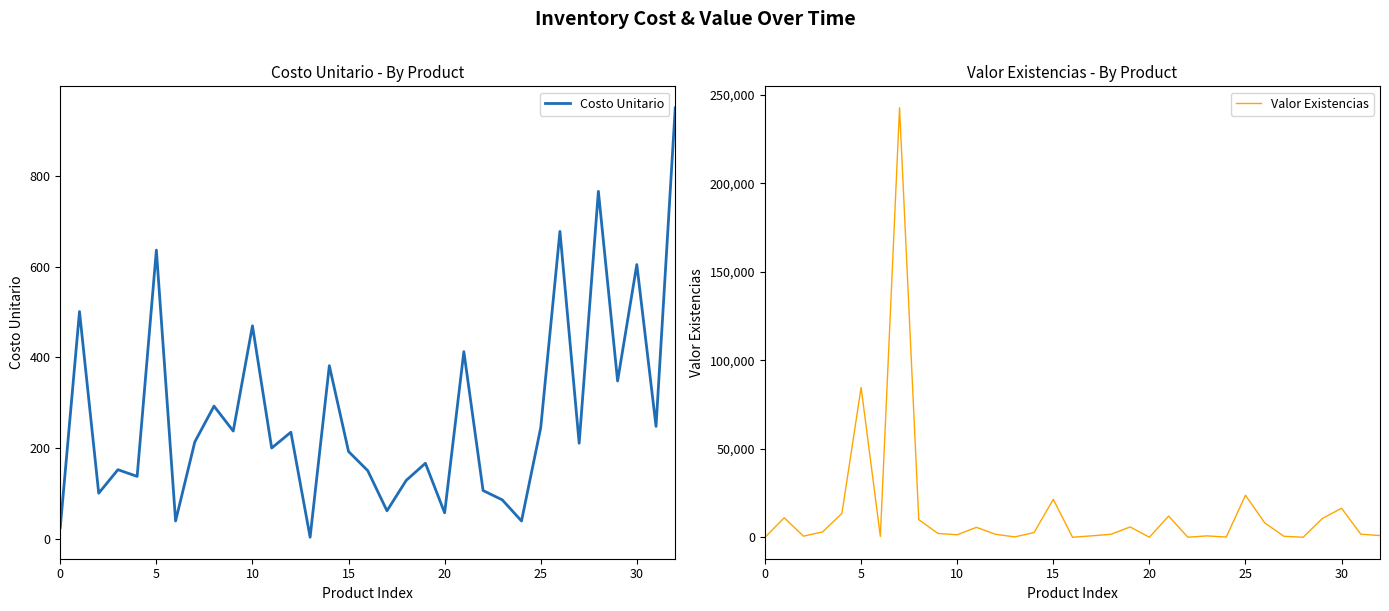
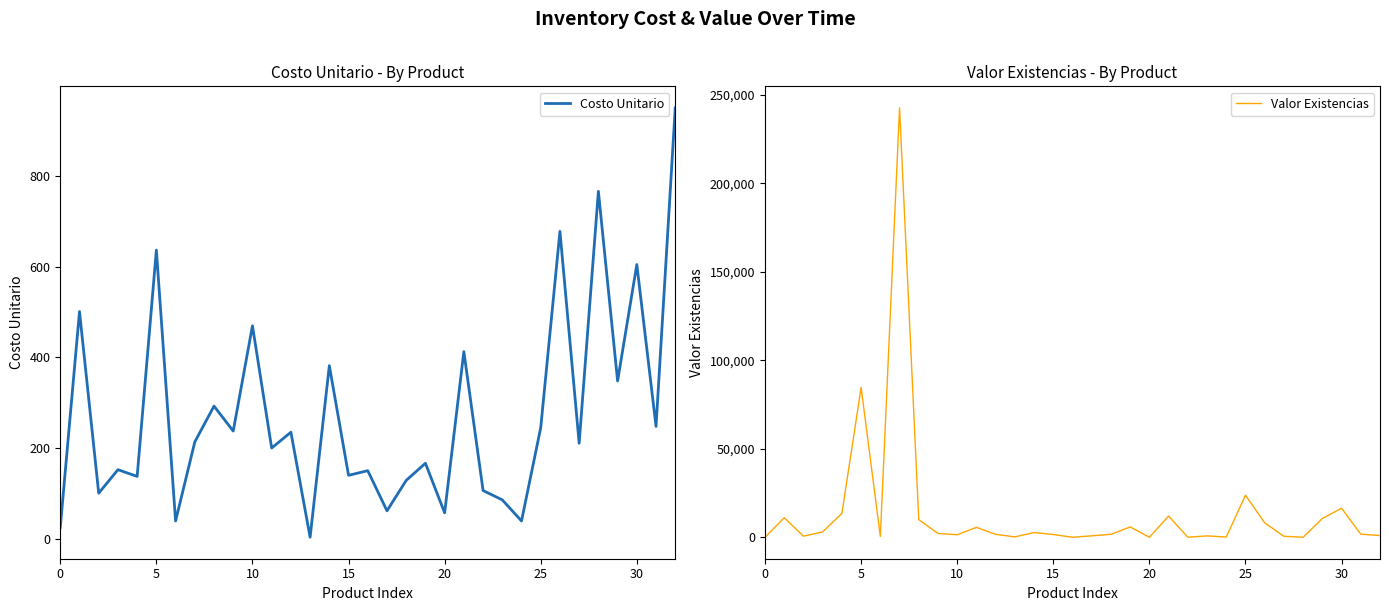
Costo Unitario - By Product, 15: 190 -> 140
Valor Existencias - By Product, 15: 21,000 -> 2,000
